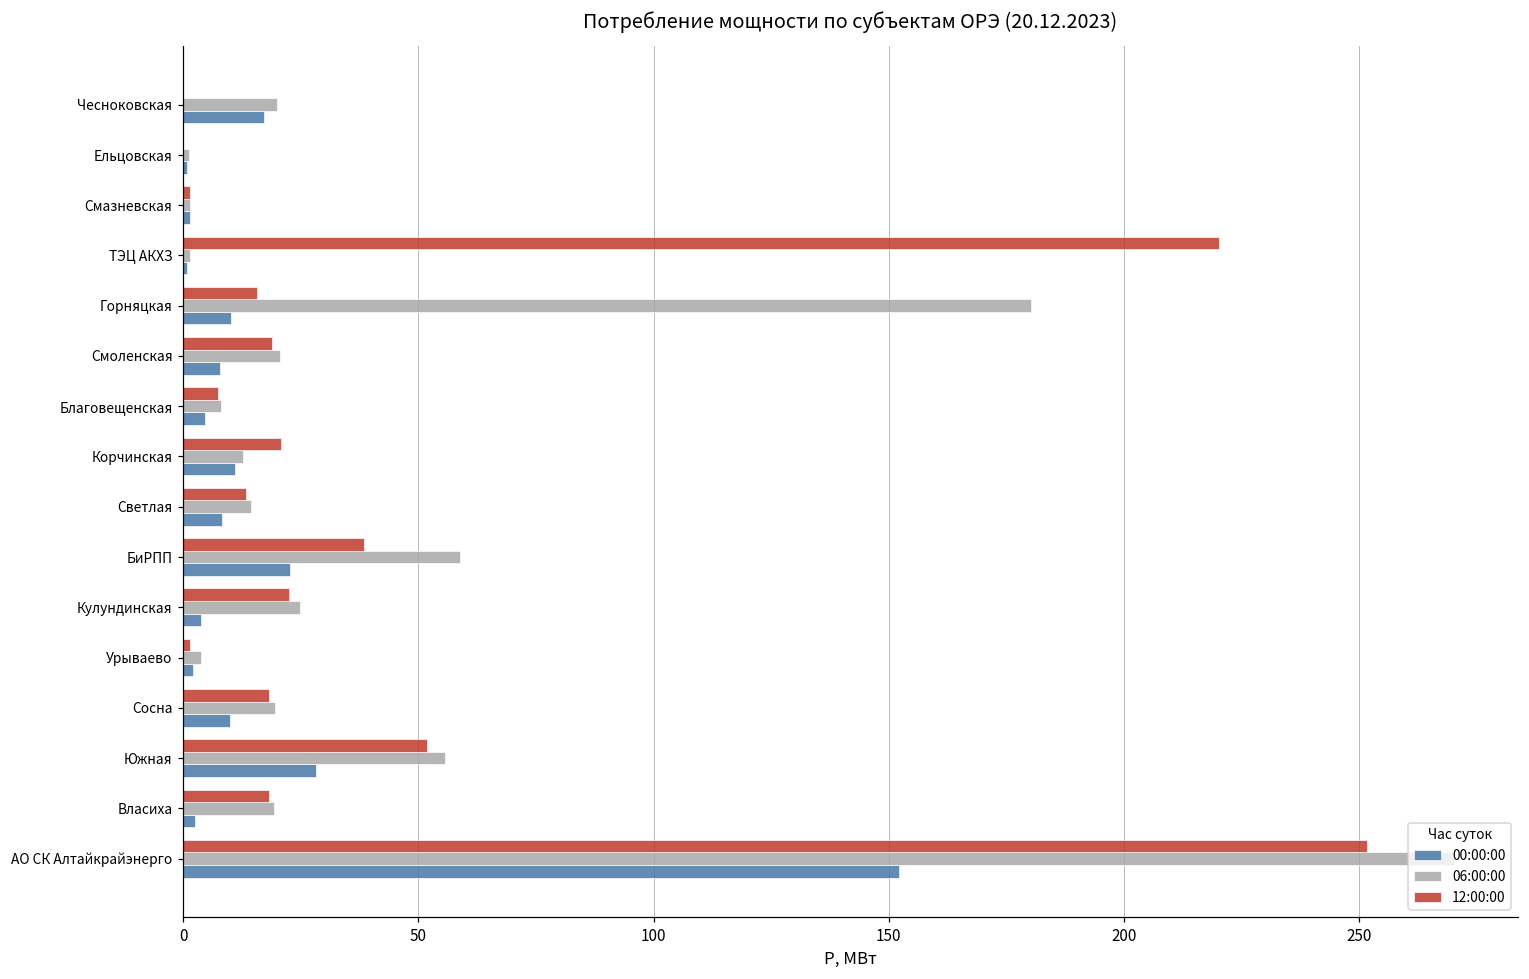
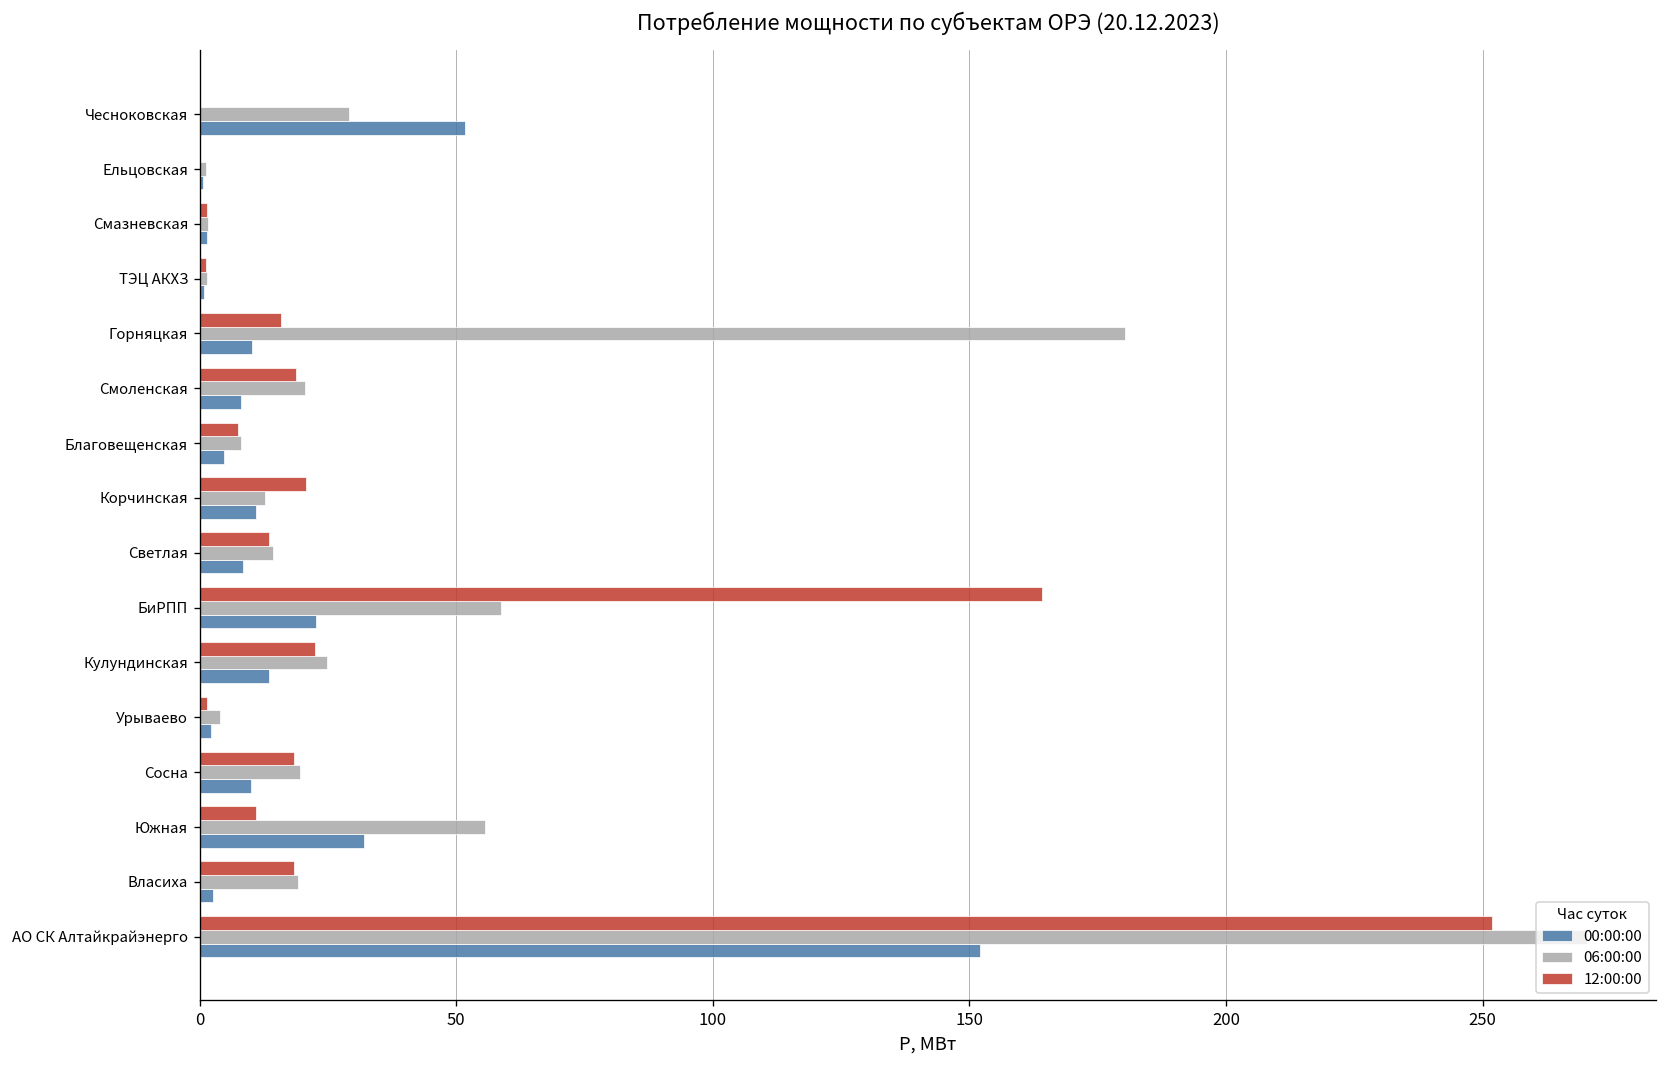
06:00:00, Чесноковская: 20 -> 29
00:00:00, Чесноковская: 17 -> 52
12:00:00, ТЭЦ АКХЗ: 220 -> 1
12:00:00, БиРПП: 38 -> 164
00:00:00, Кулундинская: 4 -> 14
12:00:00, Южная: 52 -> 11
00:00:00, Южная: 28 -> 32
